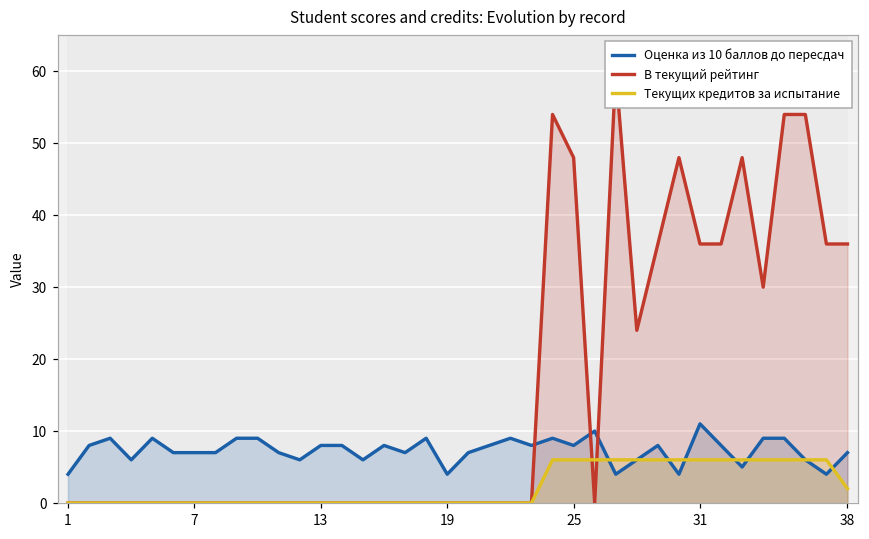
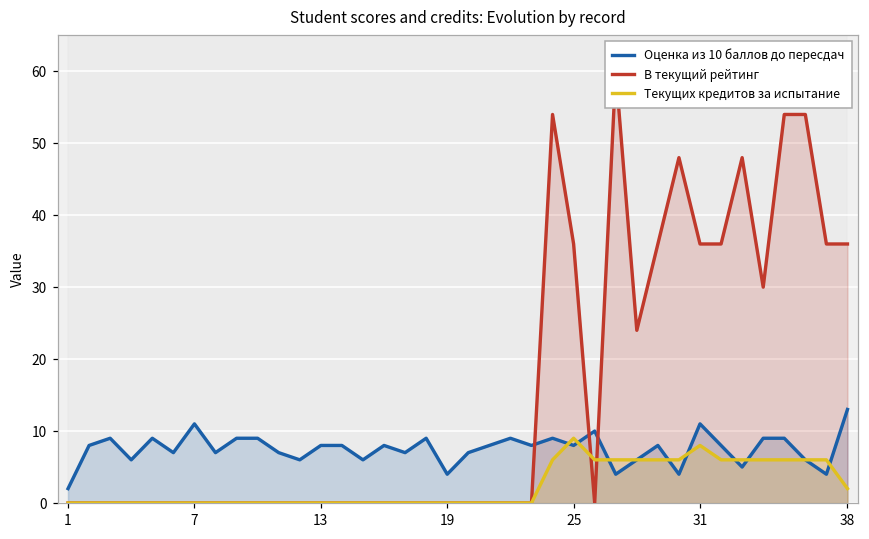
Оценка из 10 баллов до пересдач, 1: 4 -> 2
Оценка из 10 баллов до пересдач, 7: 7 -> 11
В текущий рейтинг, 25: 48 -> 36
Текущих кредитов за испытание, 25: 6 -> 9
Текущих кредитов за испытание, 31: 6 -> 8
Оценка из 10 баллов до пересдач, 38: 7 -> 13
